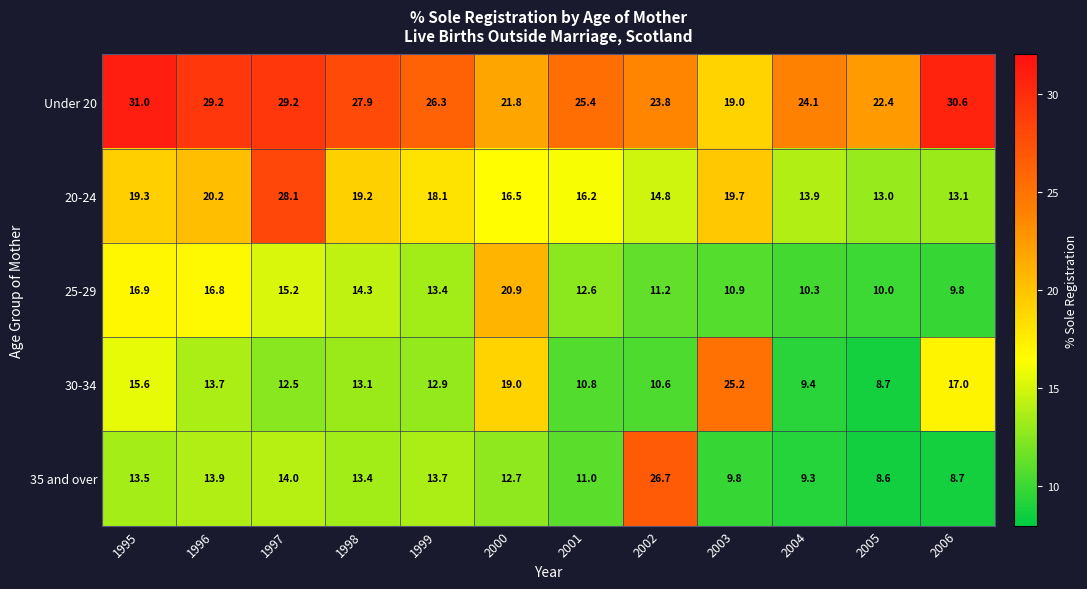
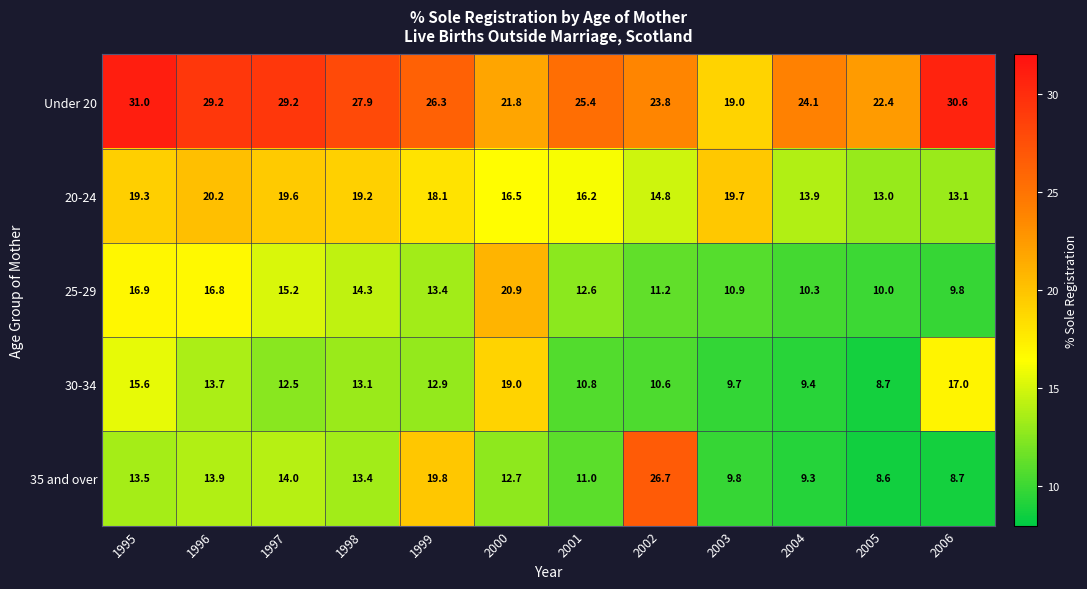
20-24, 1997: 28.1 -> 19.6
30-34, 2003: 25.2 -> 9.7
35 and over, 1999: 13.7 -> 19.8
